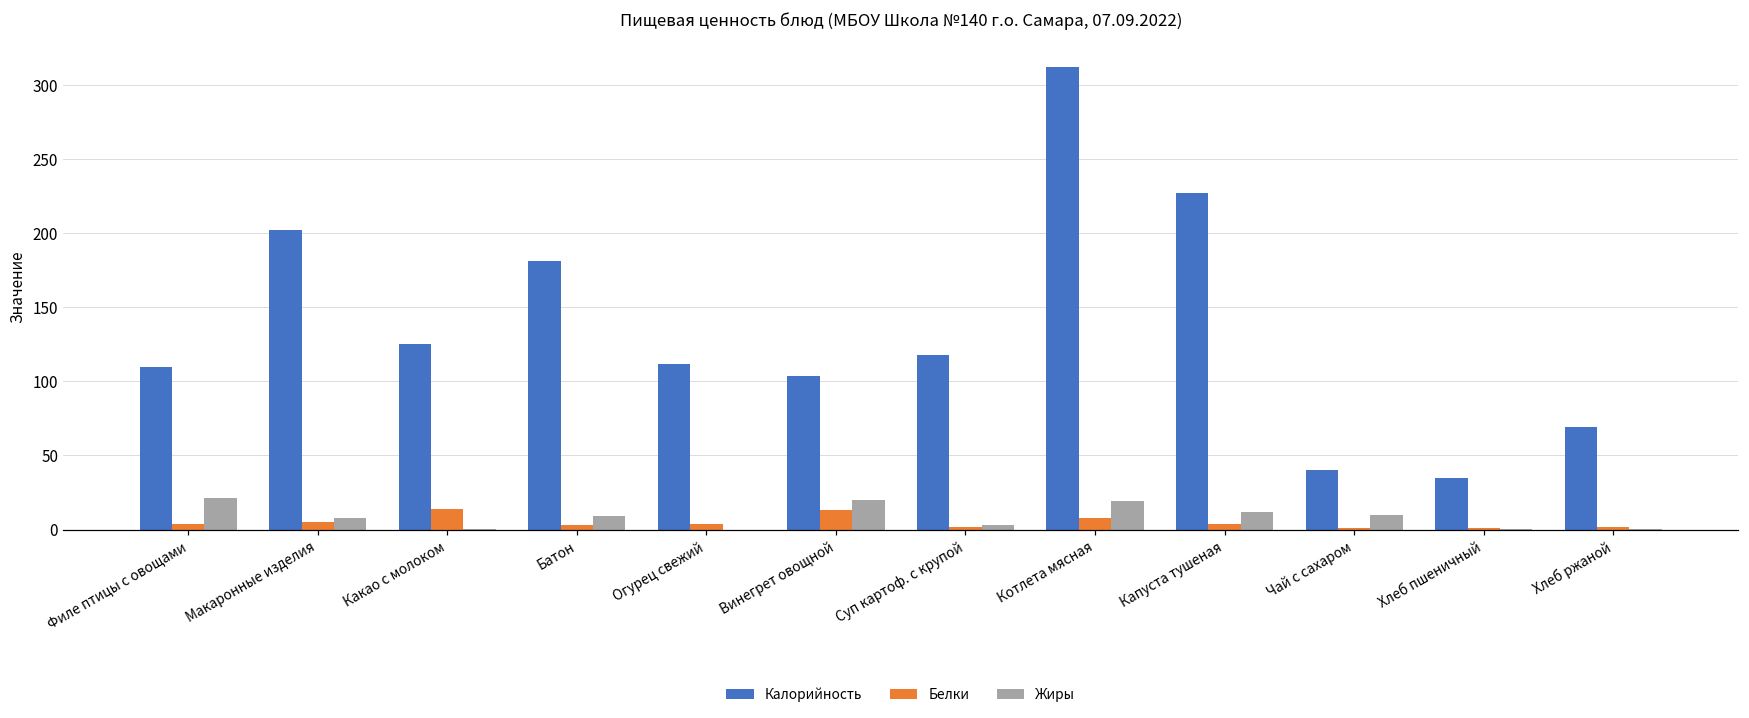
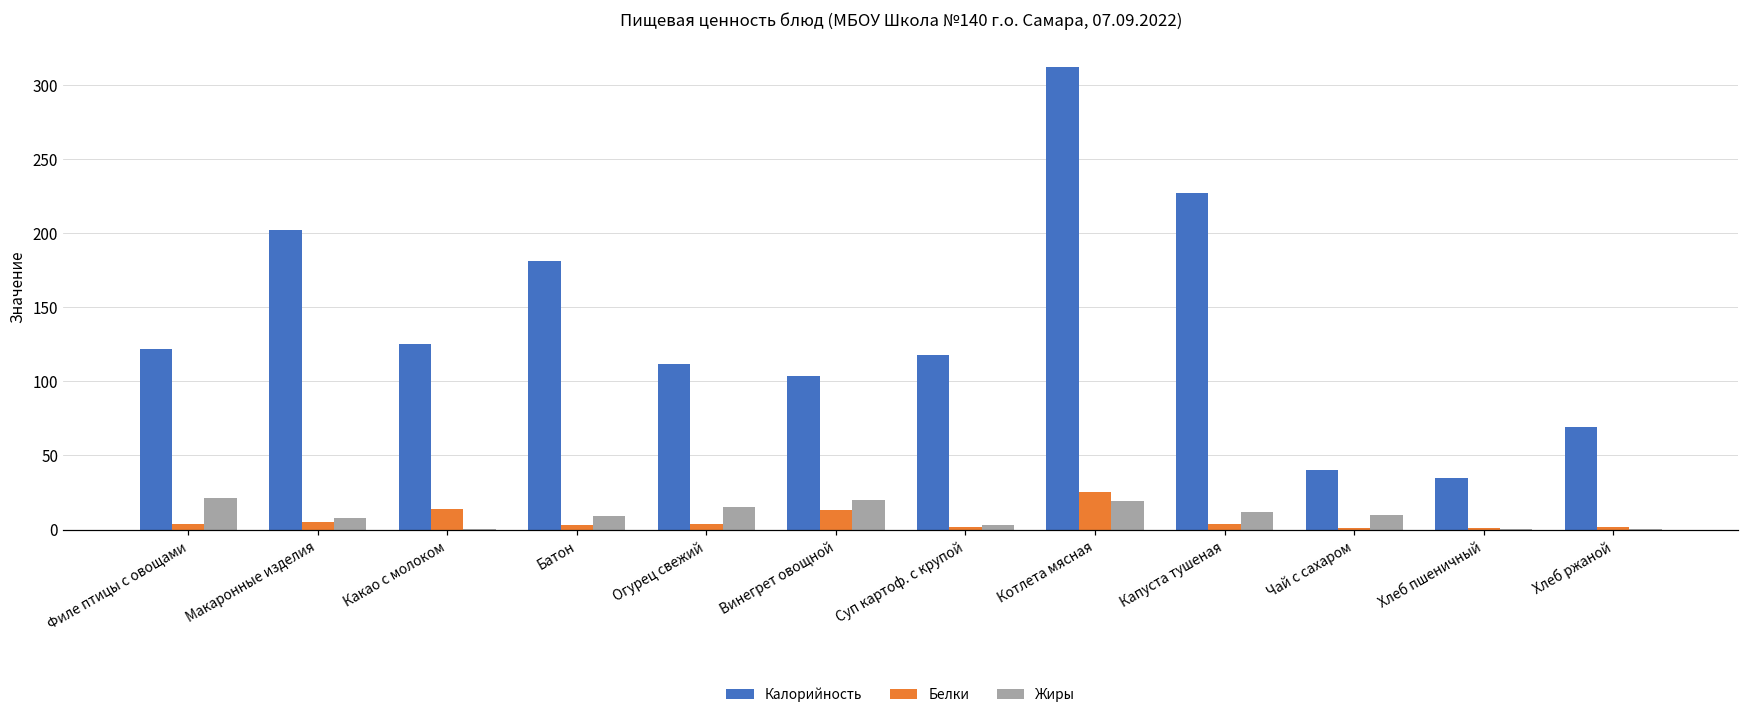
Калорийность, Филе птицы с овощами: 110 -> 122
Жиры, Огурец свежий: 0 -> 15
Белки, Котлета мясная: 8 -> 25
